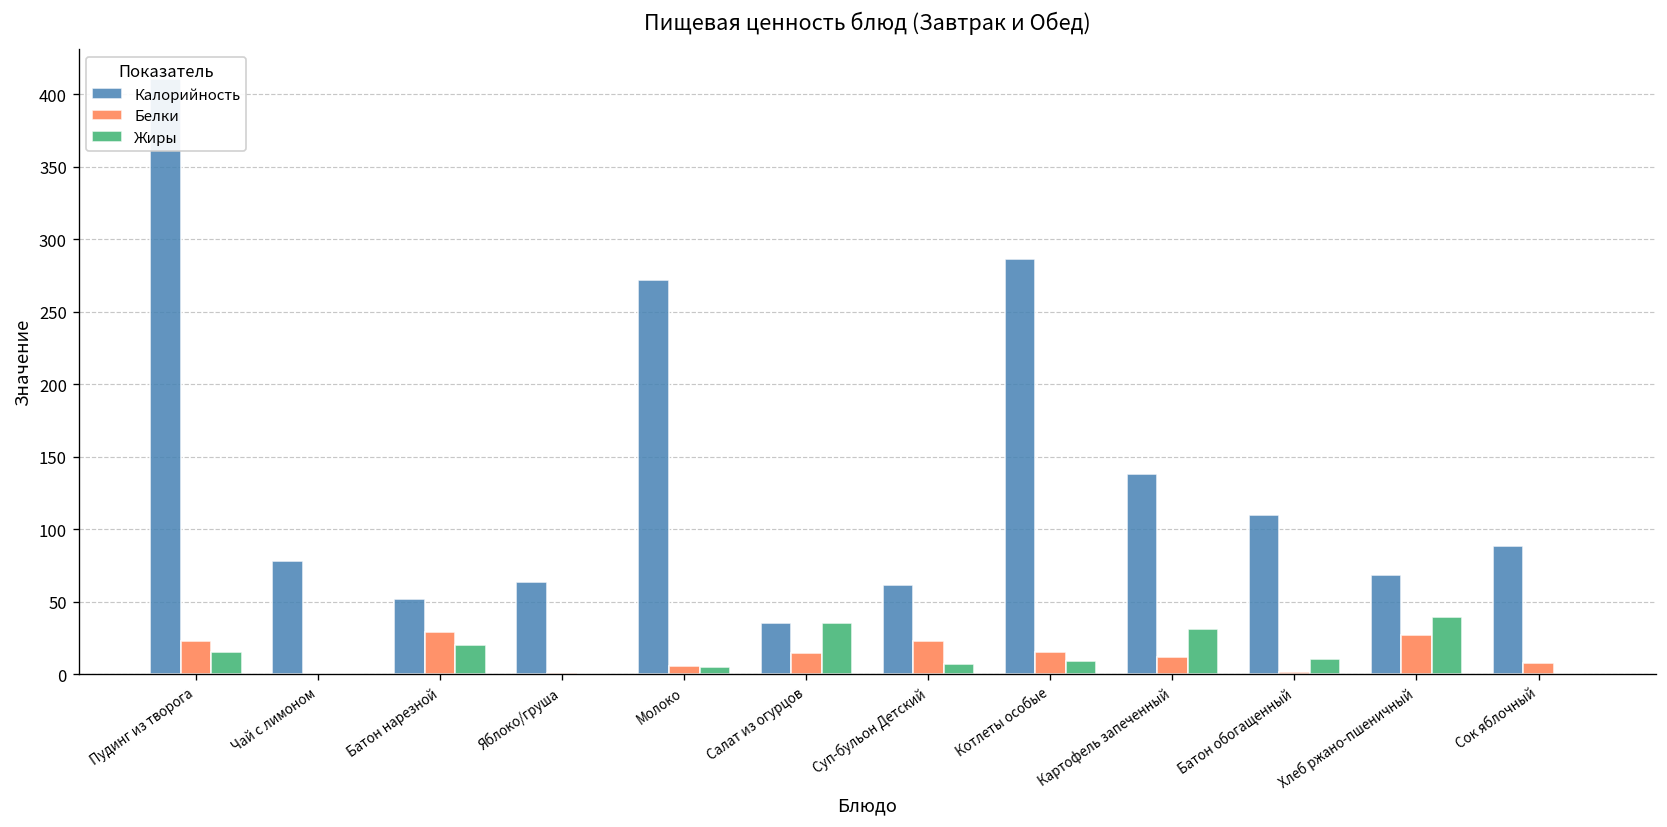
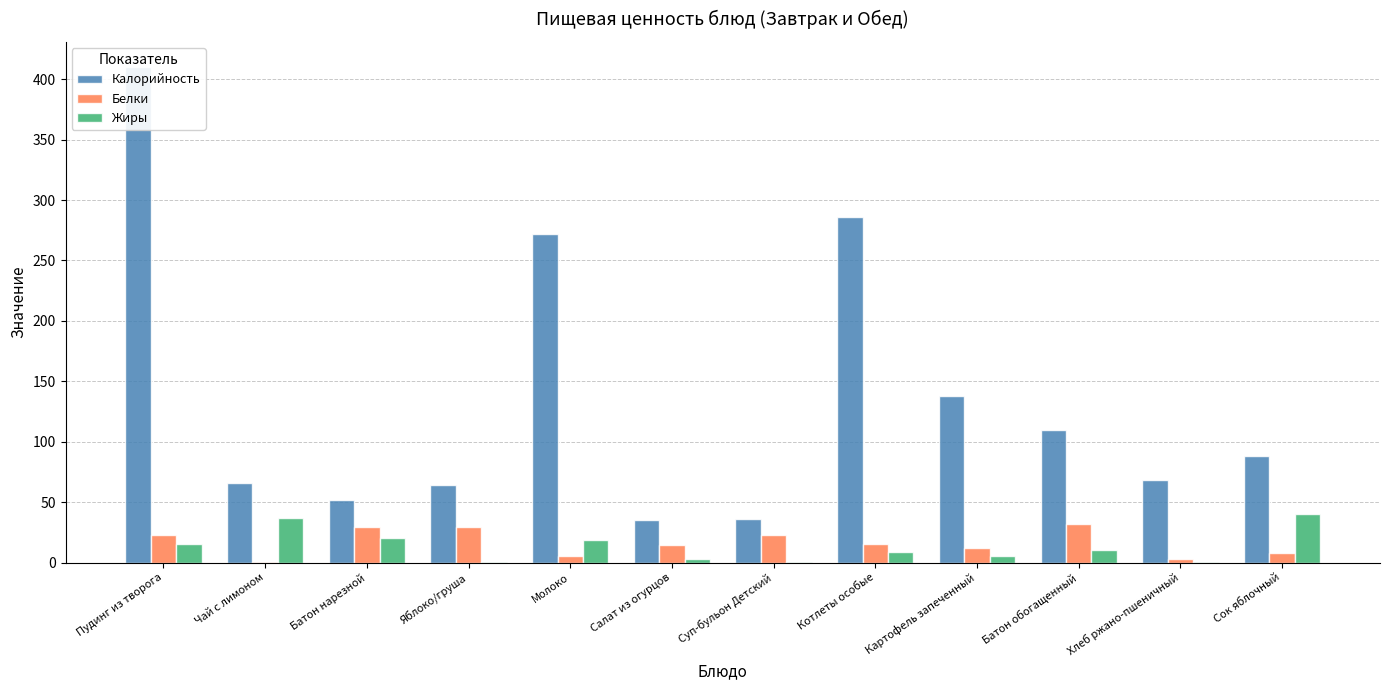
Калорийность, Чай с лимоном: 78 -> 66
Жиры, Чай с лимоном: 0 -> 37
Белки, Яблоко/груша: 0 -> 29
Жиры, Молоко: 5 -> 18
Жиры, Салат из огурцов: 35 -> 3
Калорийность, Суп-бульон Детский: 61 -> 36
Жиры, Суп-бульон Детский: 7 -> 0
Жиры, Картофель запеченный: 31 -> 6
Белки, Батон обогащенный: 2 -> 32
Белки, Хлеб ржано-пшеничный: 27 -> 3
Жиры, Хлеб ржано-пшеничный: 39 -> 0
Жиры, Сок яблочный: 0 -> 40
